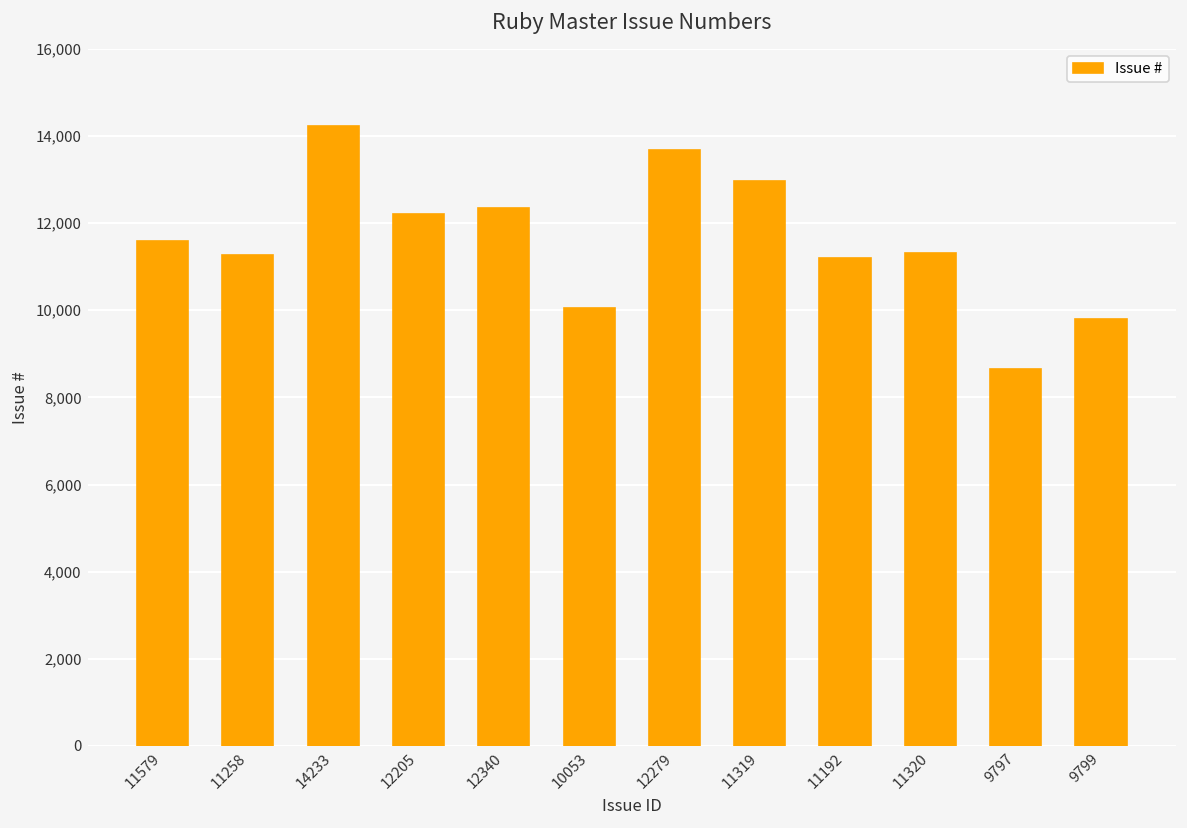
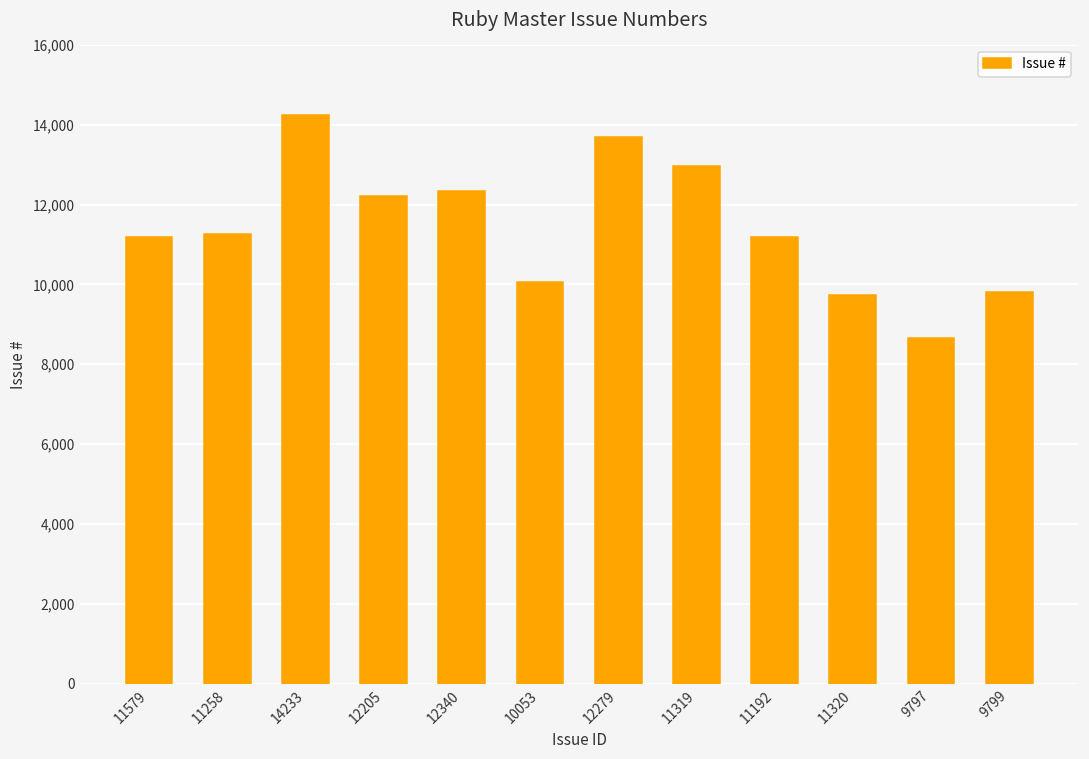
11579: 11,600 -> 11,200
11320: 11,300 -> 9,700
